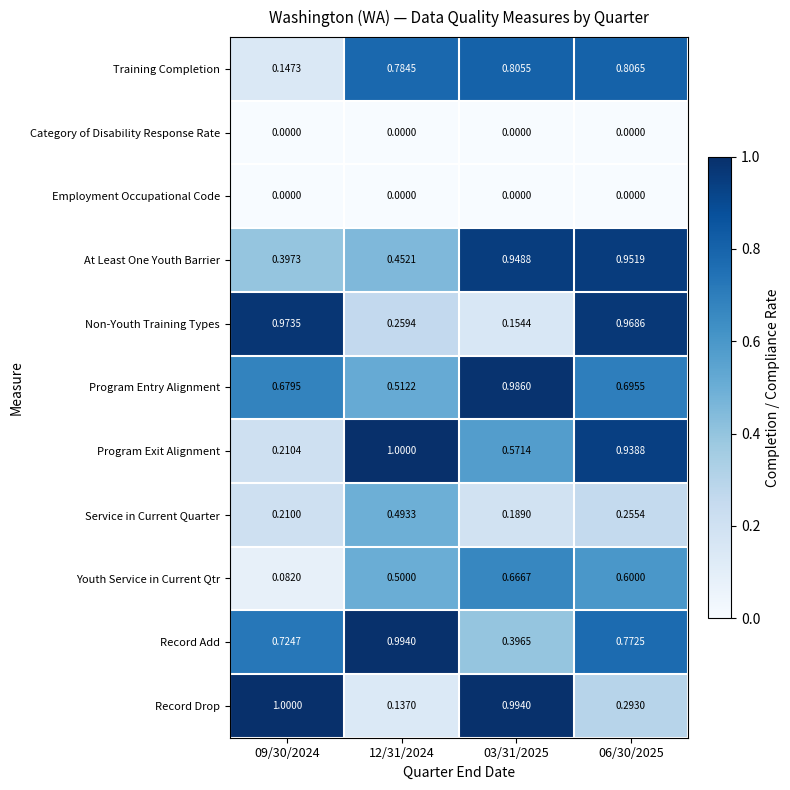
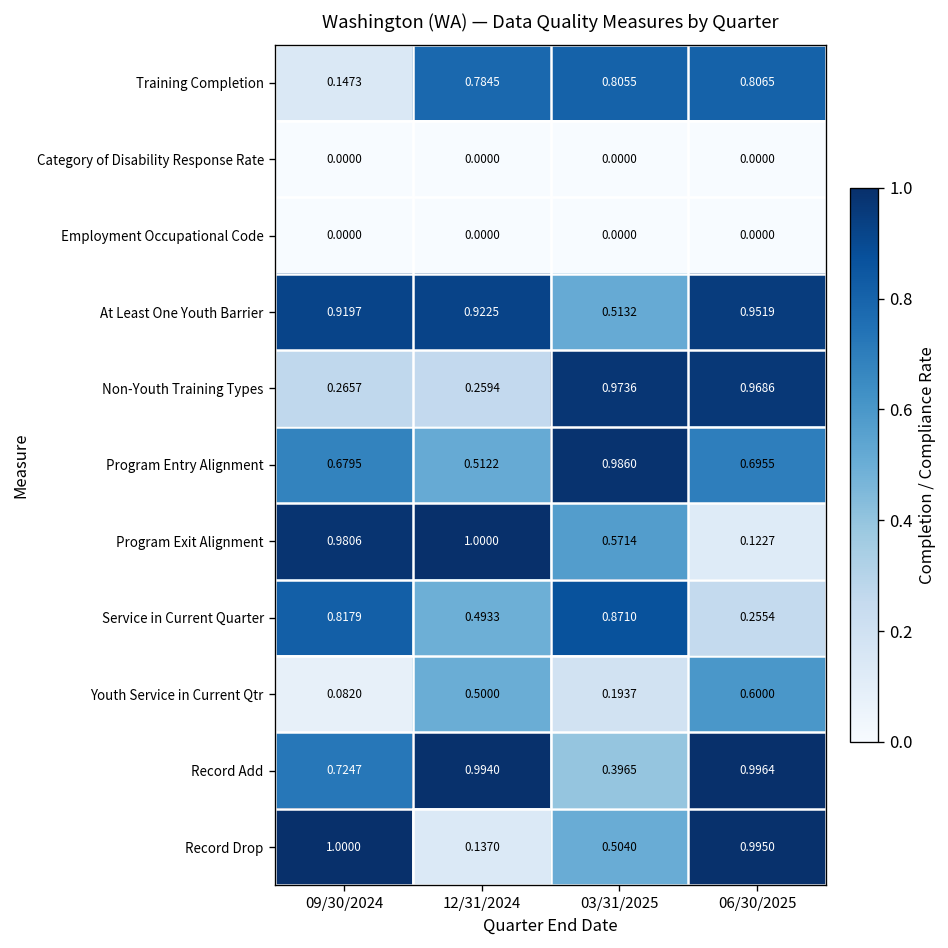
At Least One Youth Barrier, 09/30/2024: 0.3973 -> 0.9197
At Least One Youth Barrier, 12/31/2024: 0.4521 -> 0.9225
At Least One Youth Barrier, 03/31/2025: 0.9488 -> 0.5132
Non-Youth Training Types, 09/30/2024: 0.9735 -> 0.2657
Non-Youth Training Types, 03/31/2025: 0.1544 -> 0.9736
Program Exit Alignment, 09/30/2024: 0.2104 -> 0.9806
Program Exit Alignment, 06/30/2025: 0.9388 -> 0.1227
Service in Current Quarter, 09/30/2024: 0.2100 -> 0.8179
Service in Current Quarter, 03/31/2025: 0.1890 -> 0.8710
Youth Service in Current Qtr, 03/31/2025: 0.6667 -> 0.1937
Record Add, 06/30/2025: 0.7725 -> 0.9964
Record Drop, 03/31/2025: 0.9940 -> 0.5040
Record Drop, 06/30/2025: 0.2930 -> 0.9950
